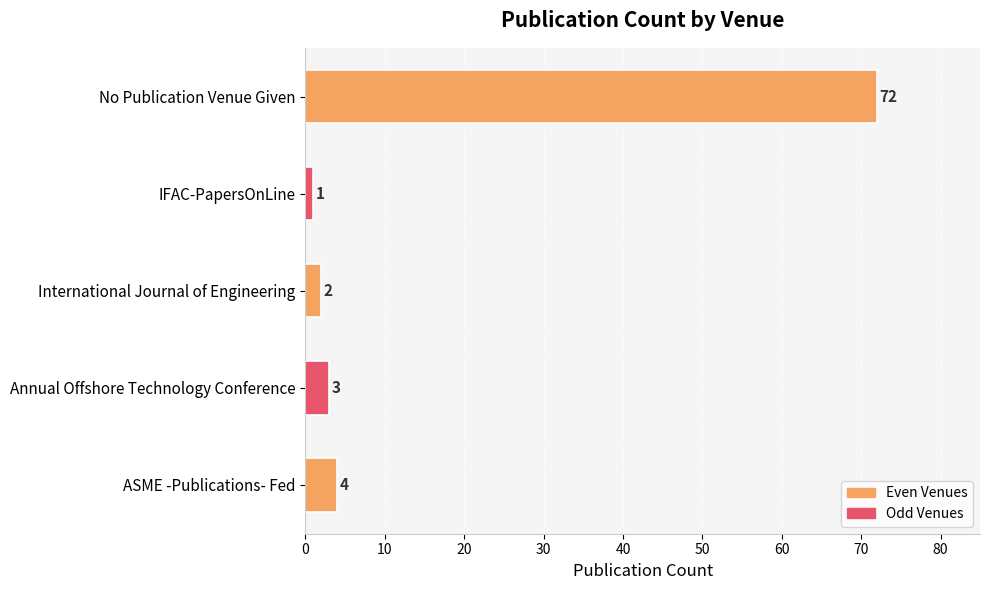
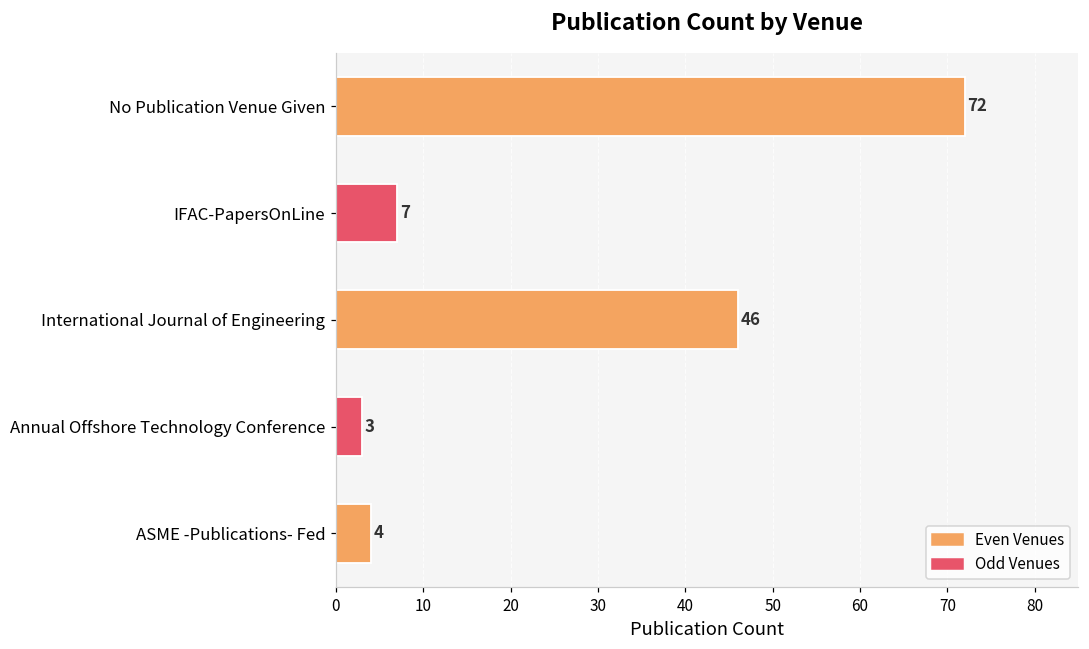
IFAC-PapersOnLine: 1 -> 7
International Journal of Engineering: 2 -> 46
